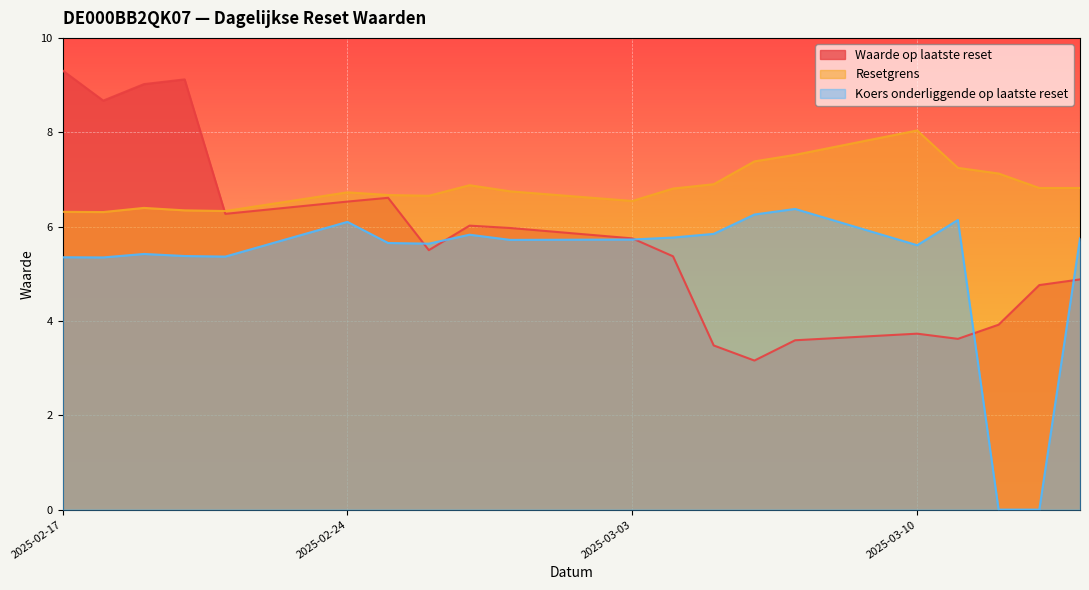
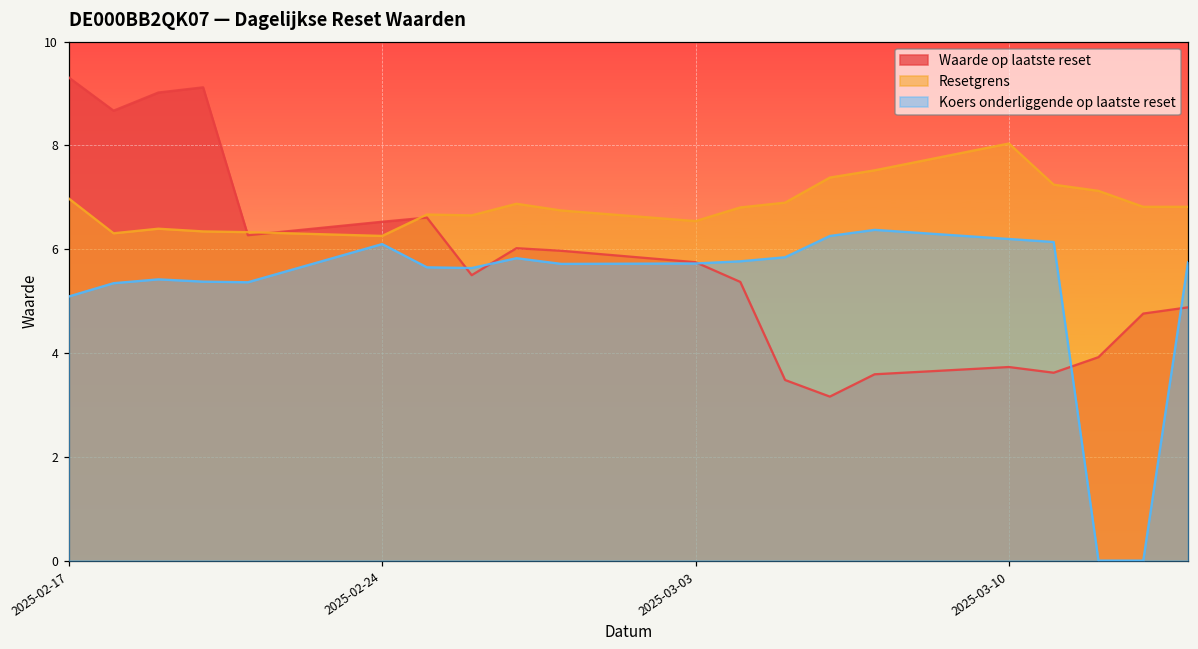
Resetgrens, 2025-02-17: 6.3 -> 7.0
Koers onderliggende op laatste reset, 2025-02-17: 5.4 -> 5.1
Resetgrens, 2025-02-24: 6.7 -> 6.3
Koers onderliggende op laatste reset, 2025-03-10: 5.6 -> 6.2
